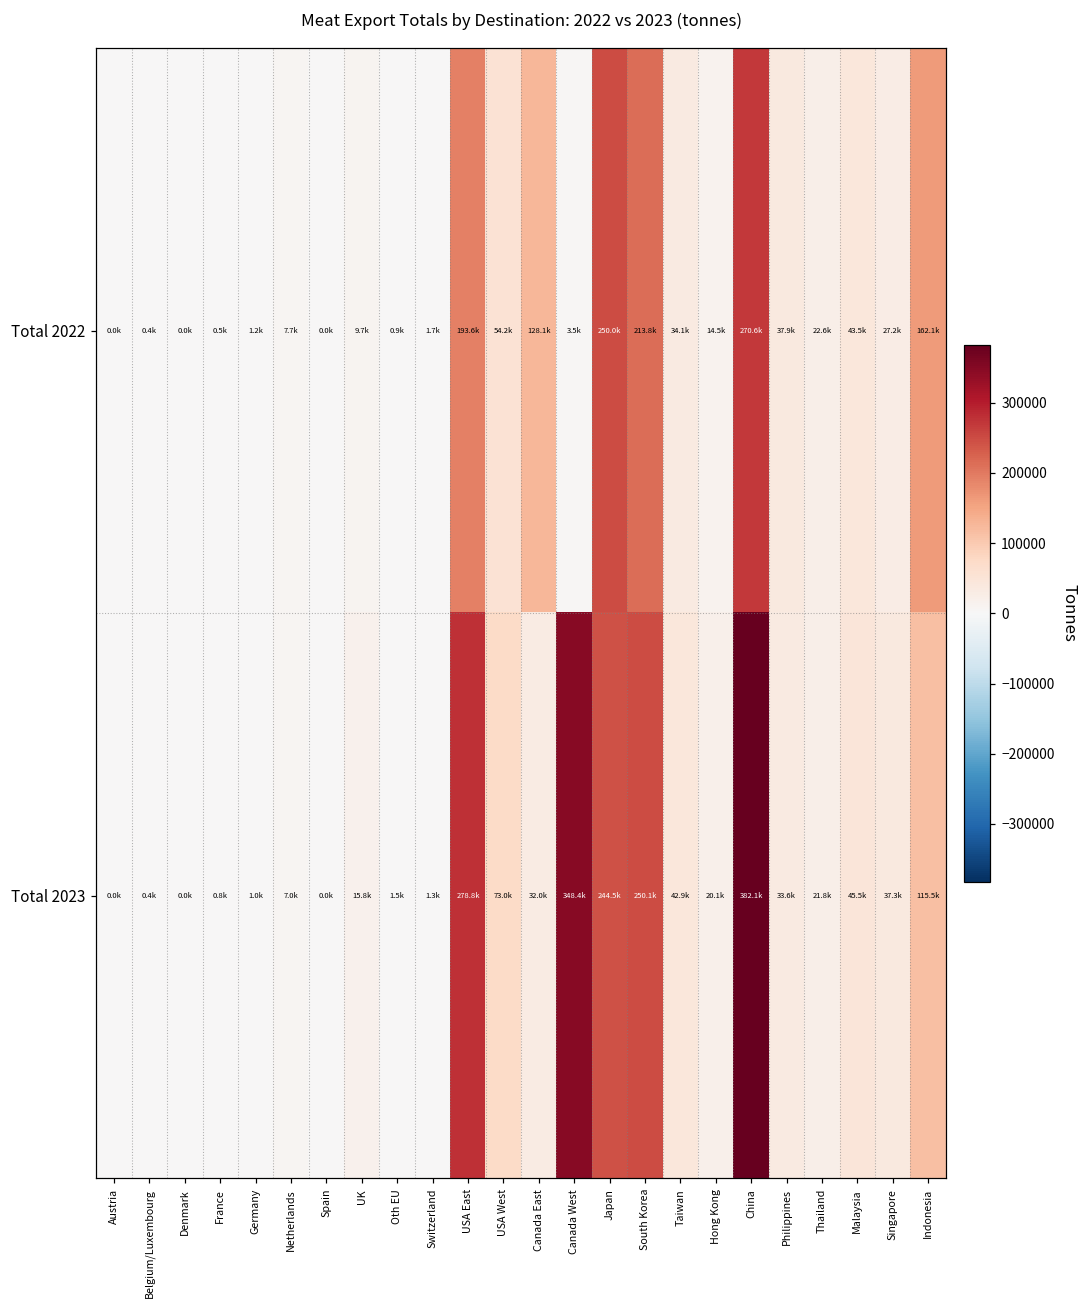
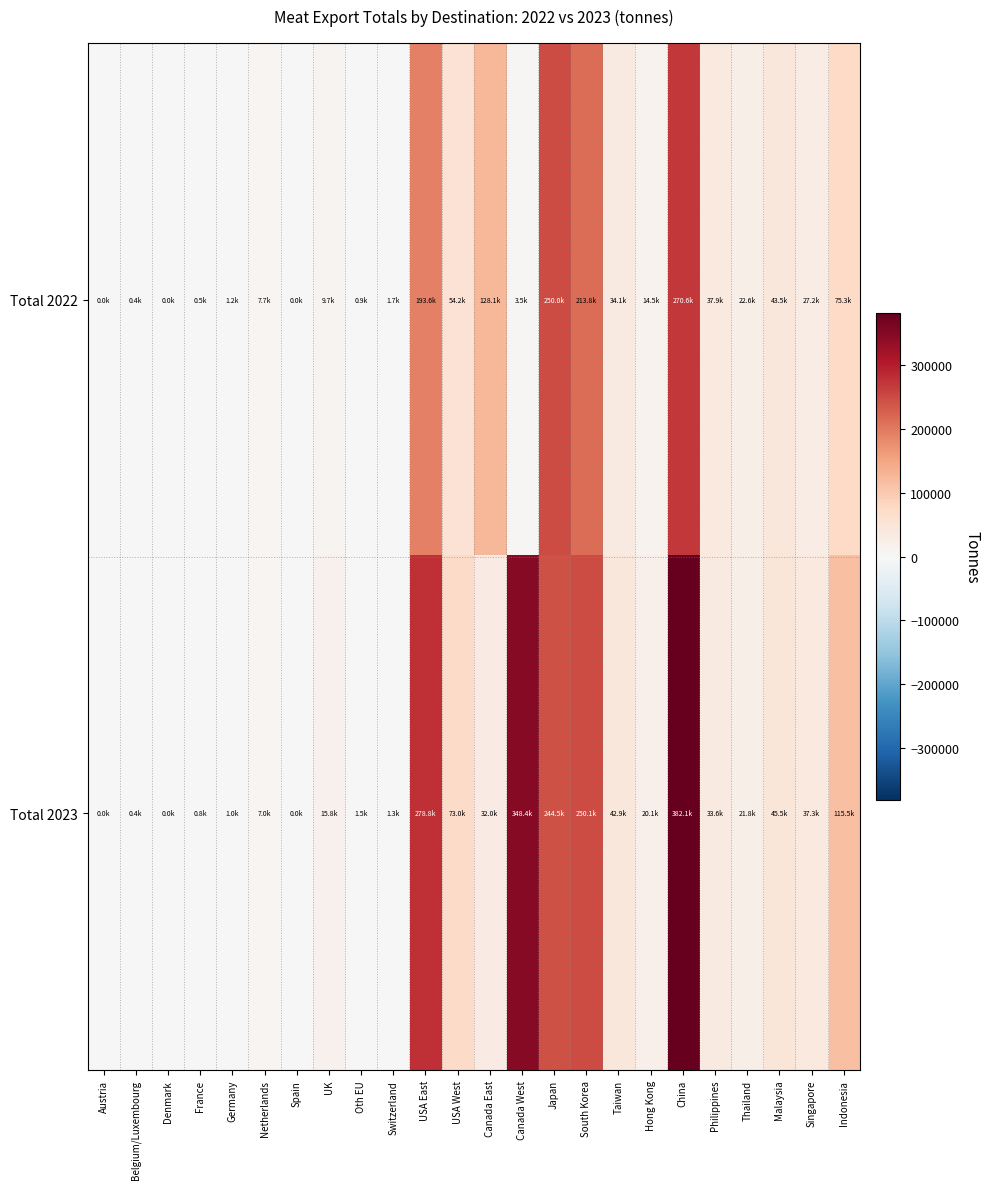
Total 2022, Indonesia: 162.1k -> 75.3k
